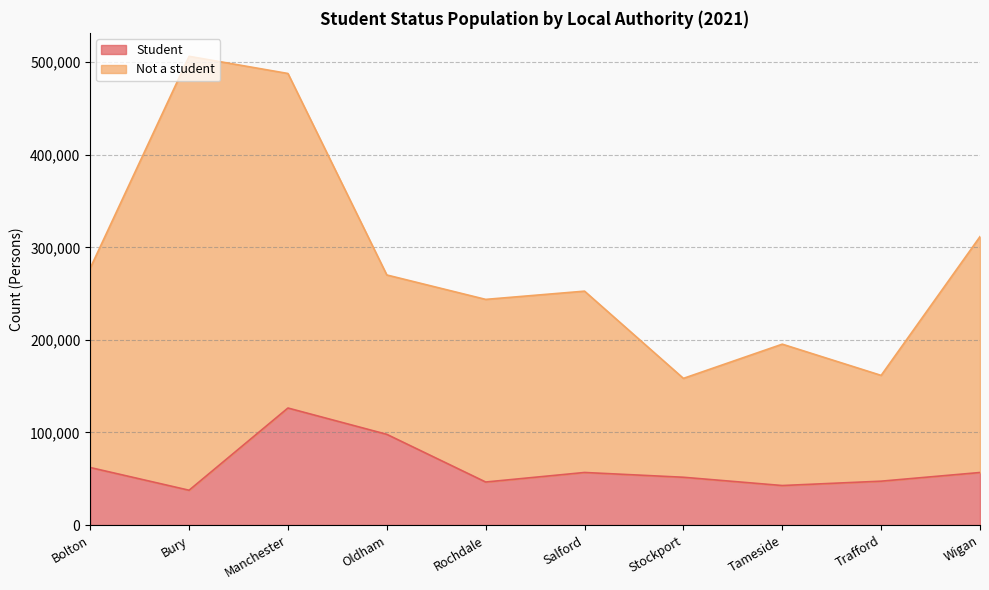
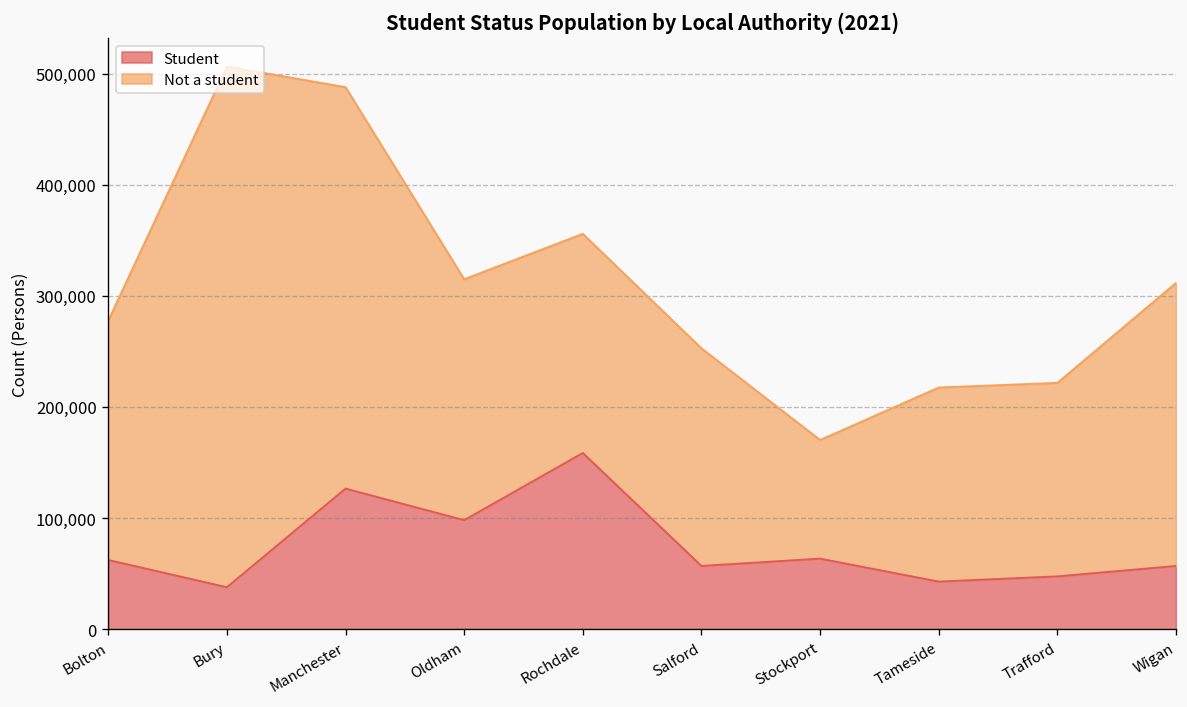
Not a student, Oldham: 170,000 -> 220,000
Student, Rochdale: 50,000 -> 160,000
Student, Stockport: 50,000 -> 60,000
Not a student, Tameside: 150,000 -> 170,000
Not a student, Trafford: 110,000 -> 170,000
